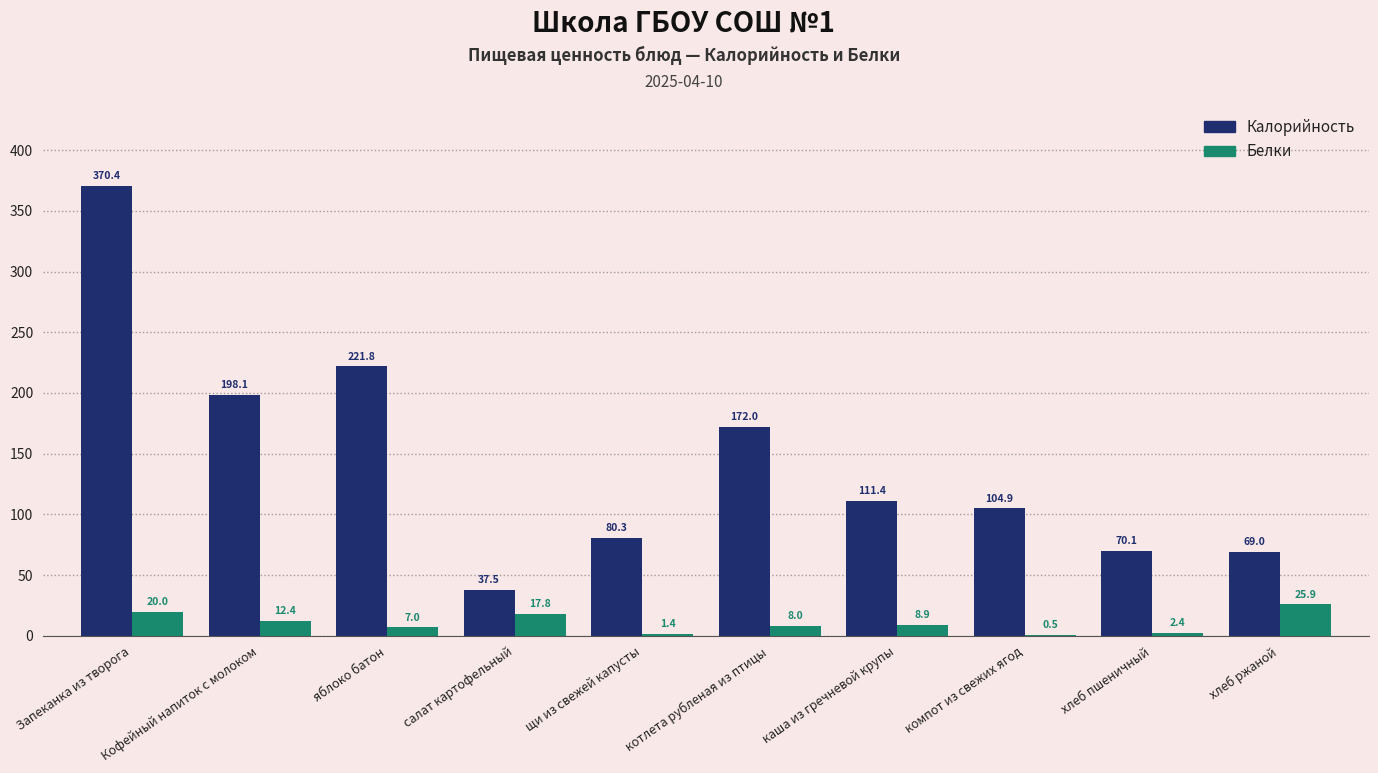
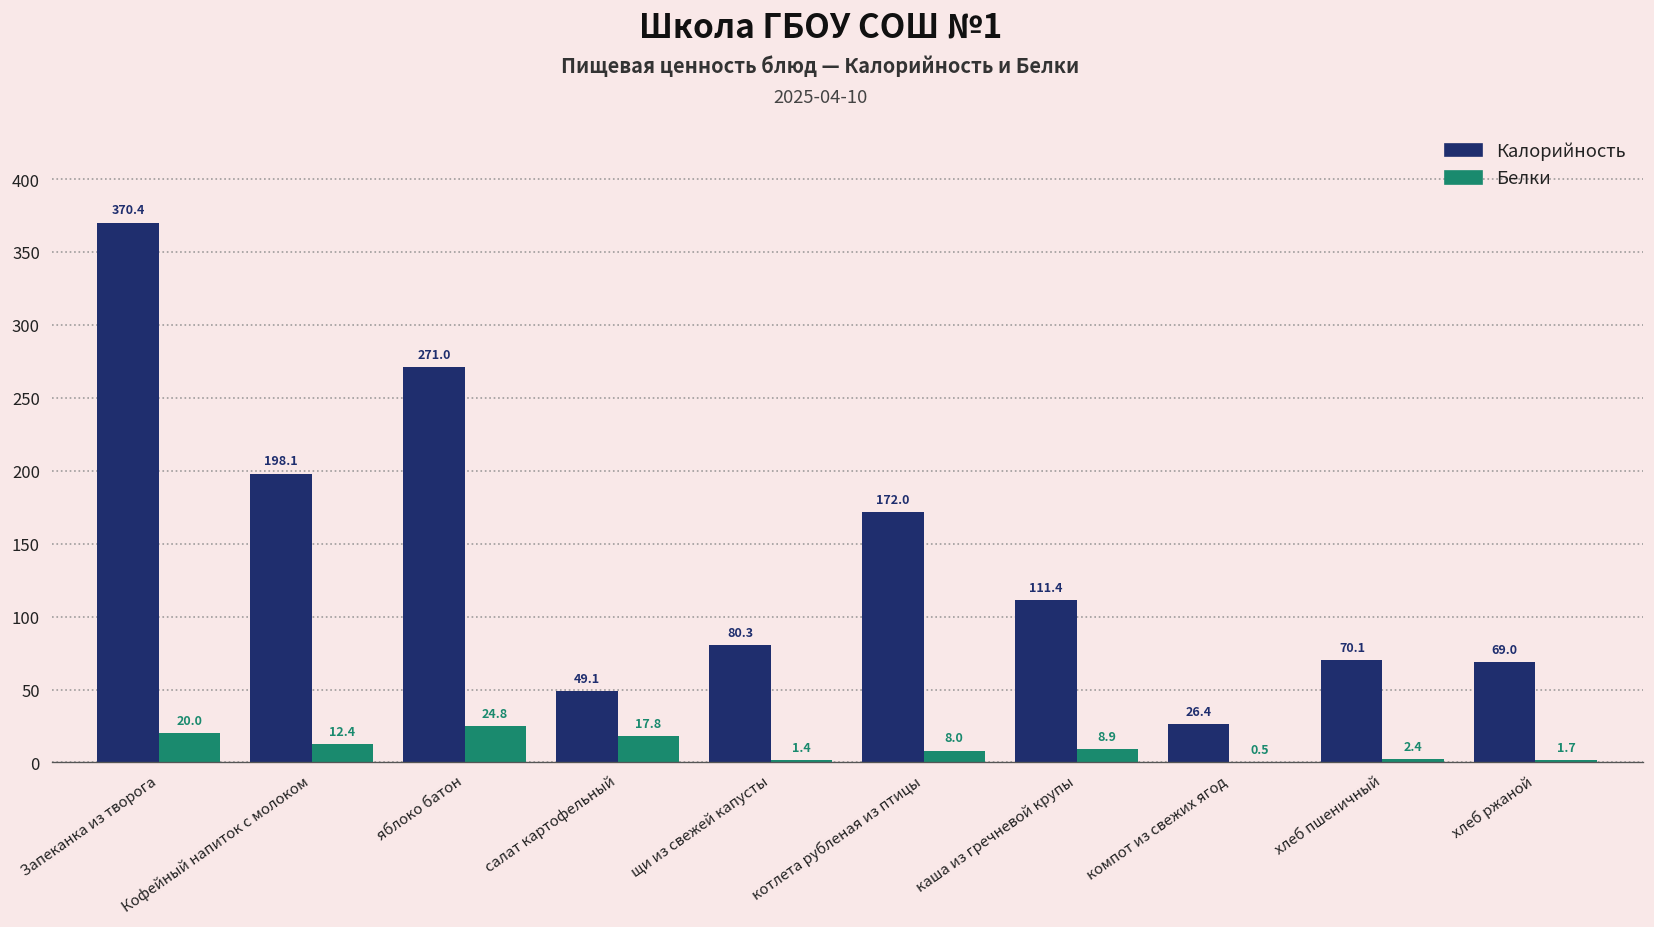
Калорийность, яблоко батон: 221.8 -> 271.0
Белки, яблоко батон: 7.0 -> 24.8
Калорийность, салат картофельный: 37.5 -> 49.1
Калорийность, компот из свежих ягод: 104.9 -> 26.4
Белки, хлеб ржаной: 25.9 -> 1.7
